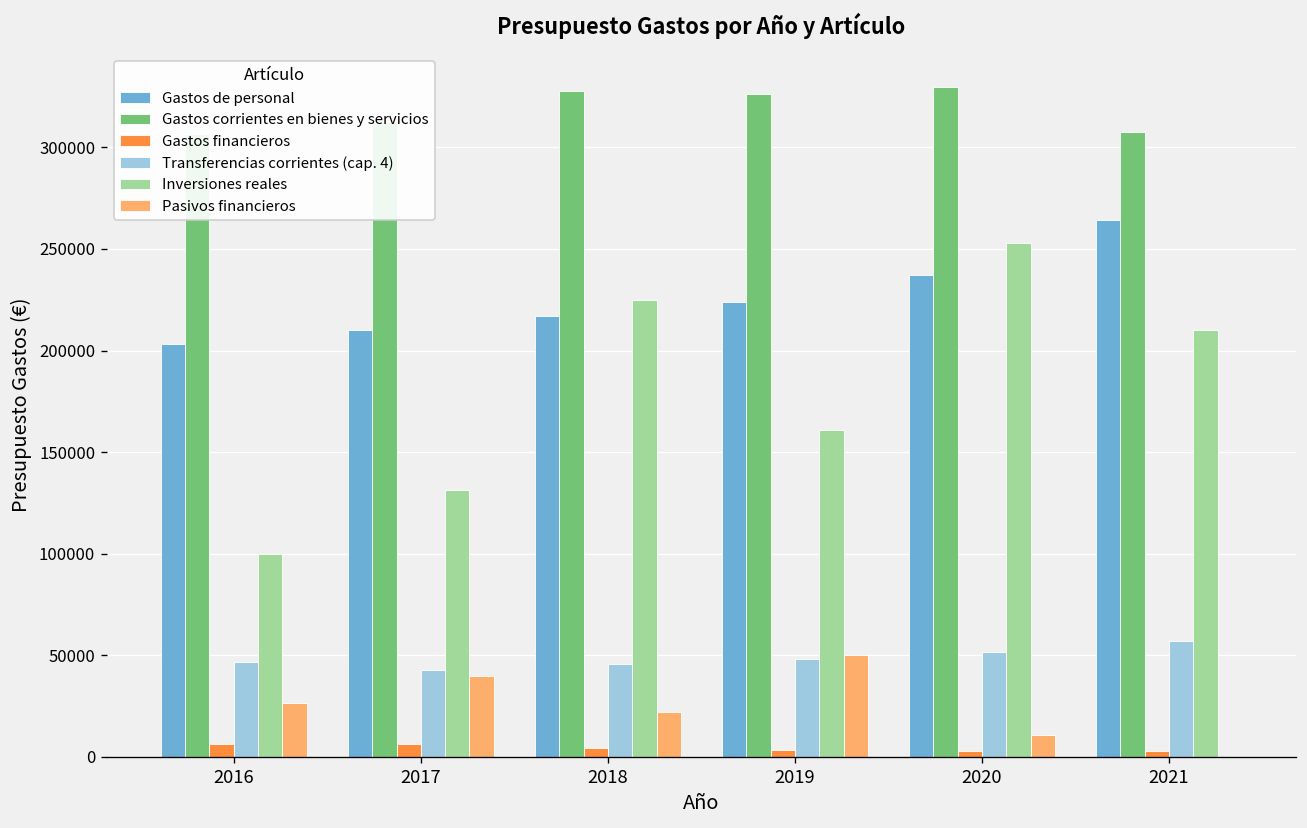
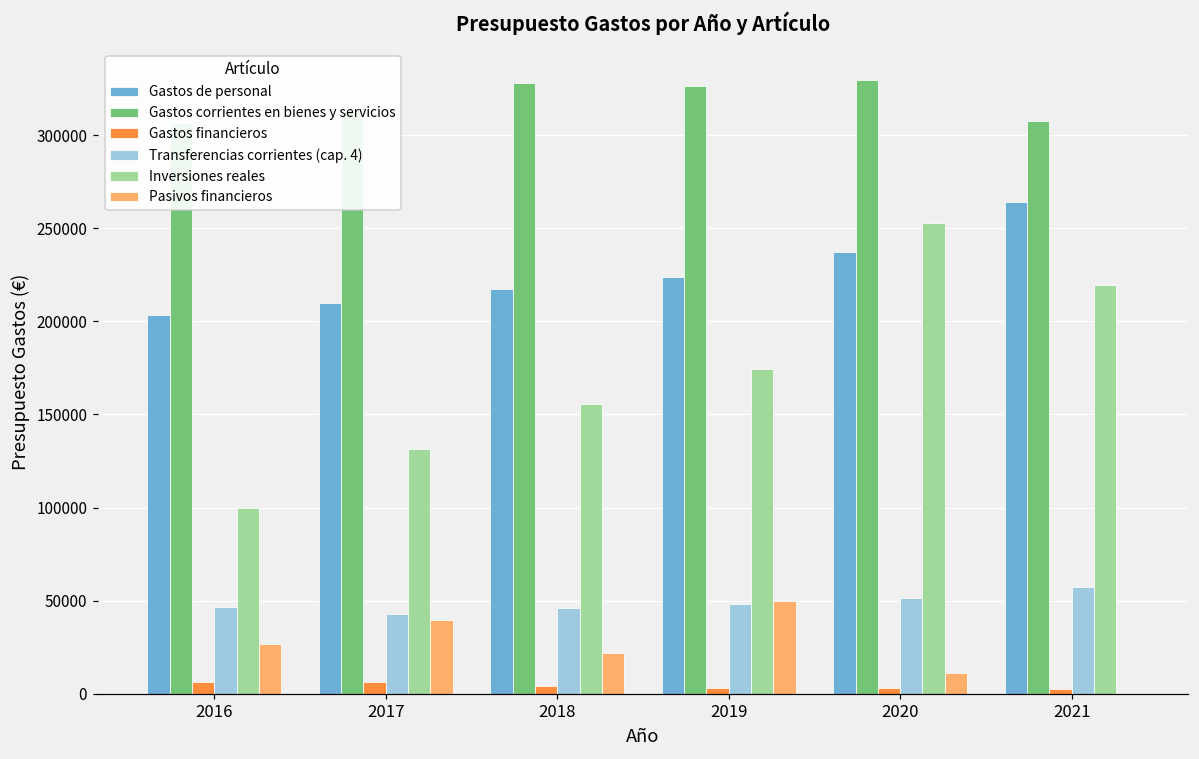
Inversiones reales, 2018: 225000 -> 156000
Inversiones reales, 2019: 161000 -> 175000
Inversiones reales, 2021: 210000 -> 220000
